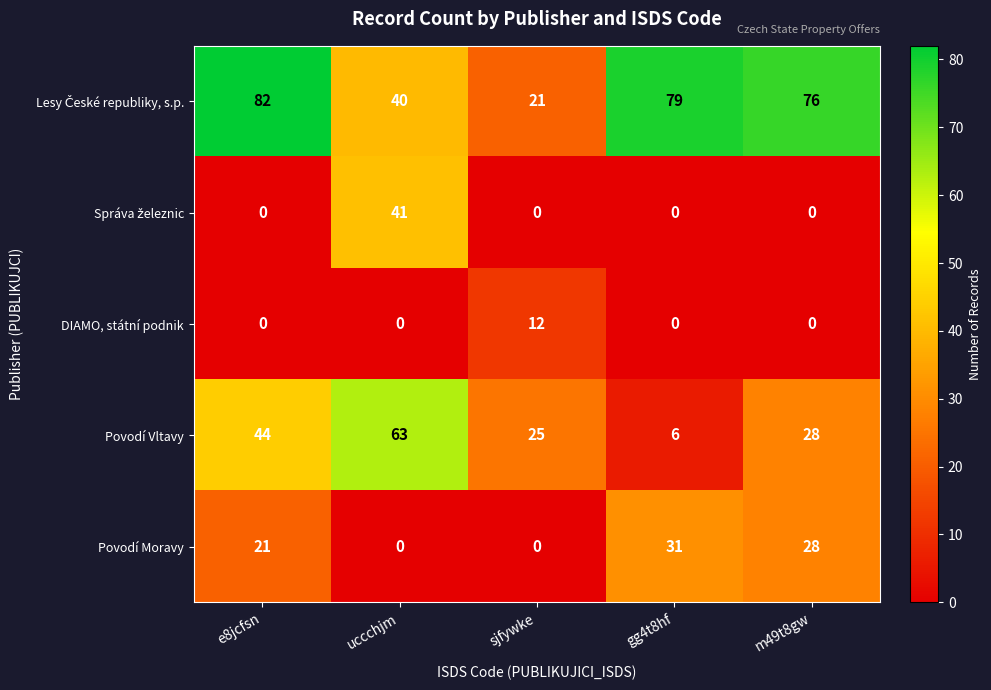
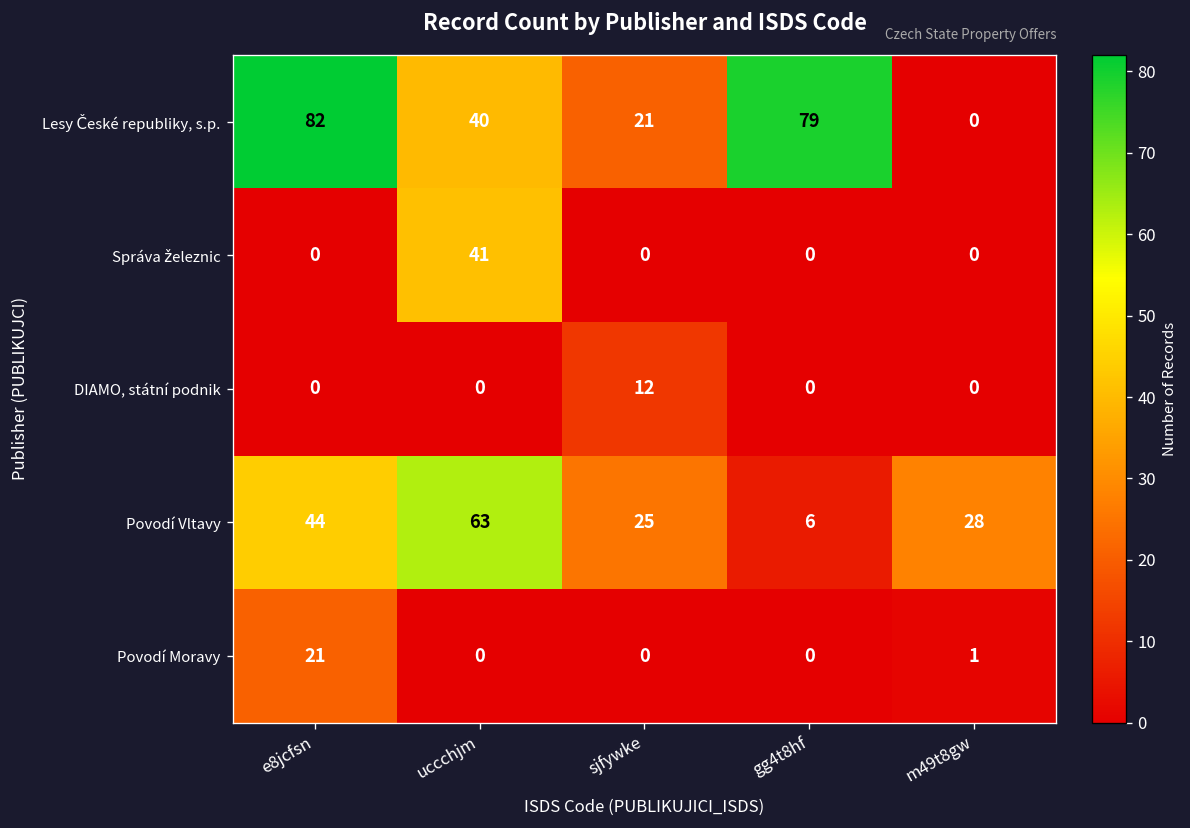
Lesy České republiky, s.p., m49t8gw: 76 -> 0
Povodí Moravy, gg4t8hf: 31 -> 0
Povodí Moravy, m49t8gw: 28 -> 1
